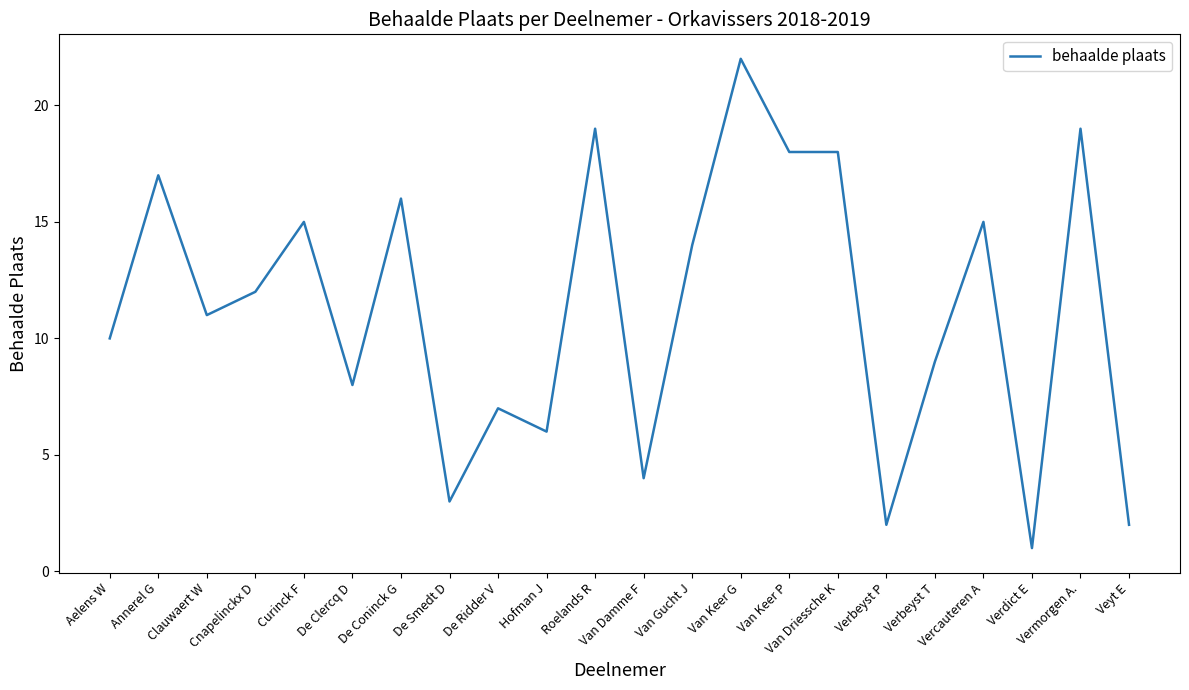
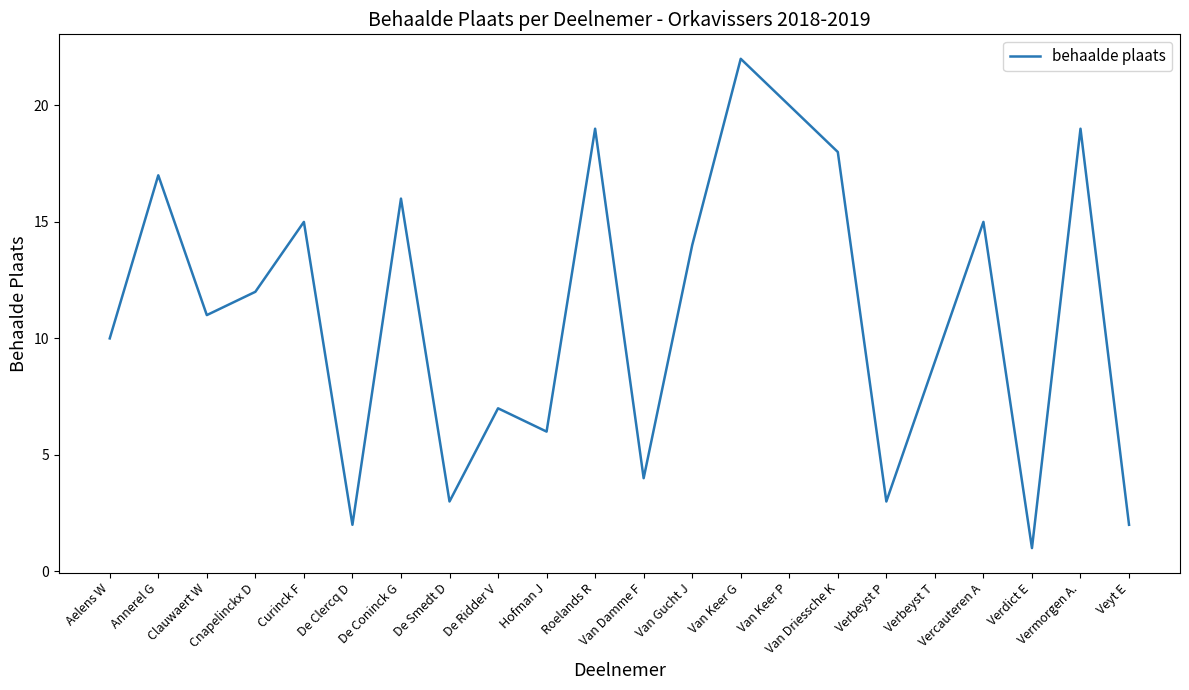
De Clercq D: 8 -> 2
Van Keer P: 18 -> 20
Verbeyst P: 2 -> 3
